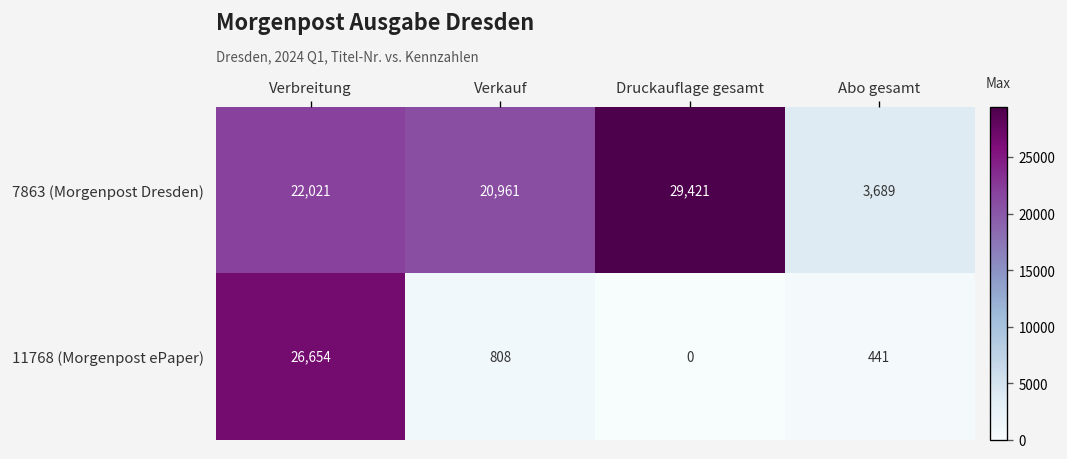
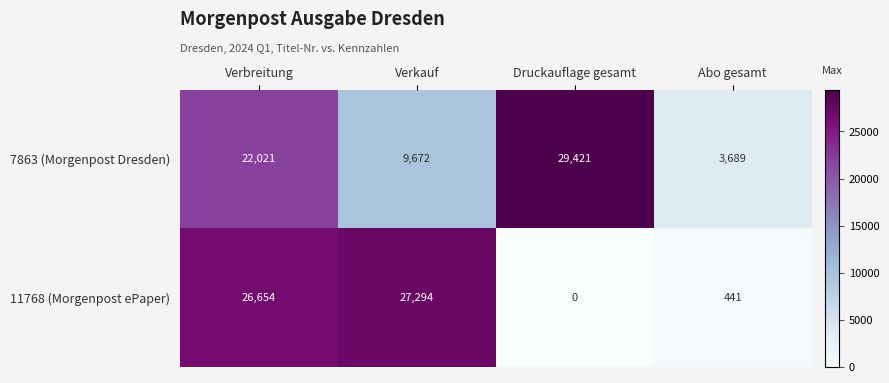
7863 (Morgenpost Dresden), Verkauf: 20,961 -> 9,672
11768 (Morgenpost ePaper), Verkauf: 808 -> 27,294
